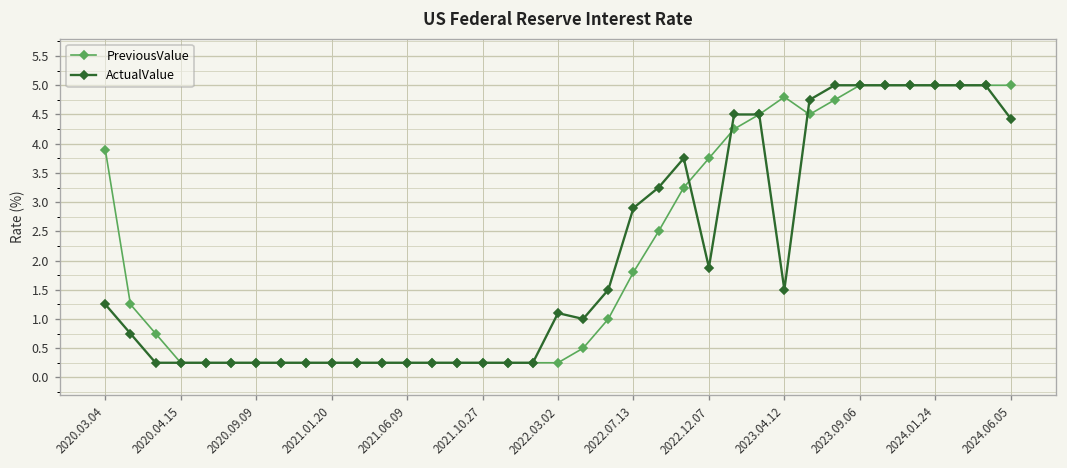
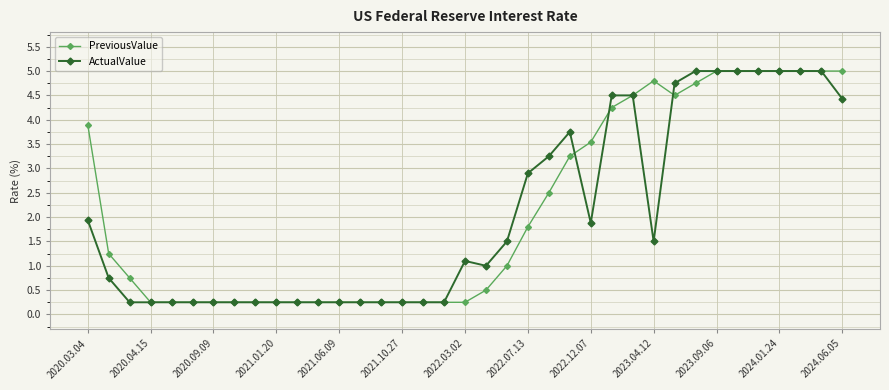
ActualValue, 2020.03.04: 1.3 -> 1.9
PreviousValue, 2022.12.07: 3.8 -> 3.5
